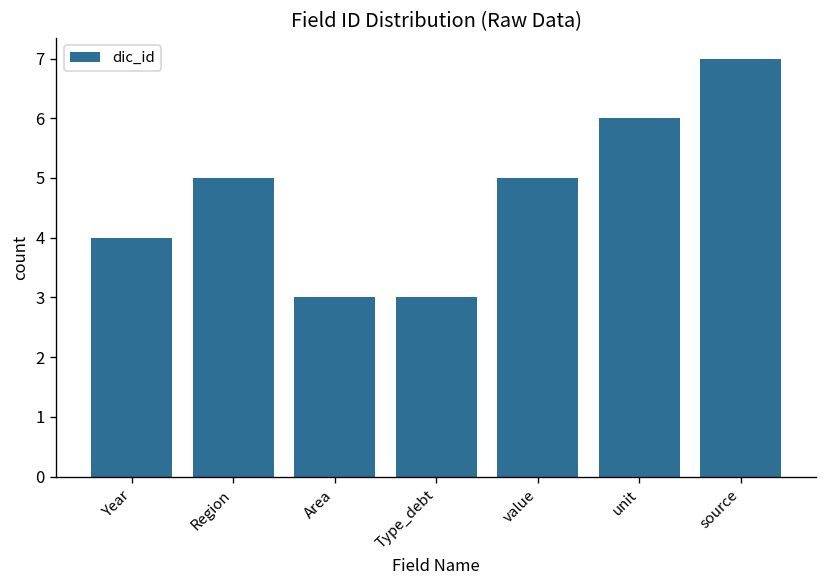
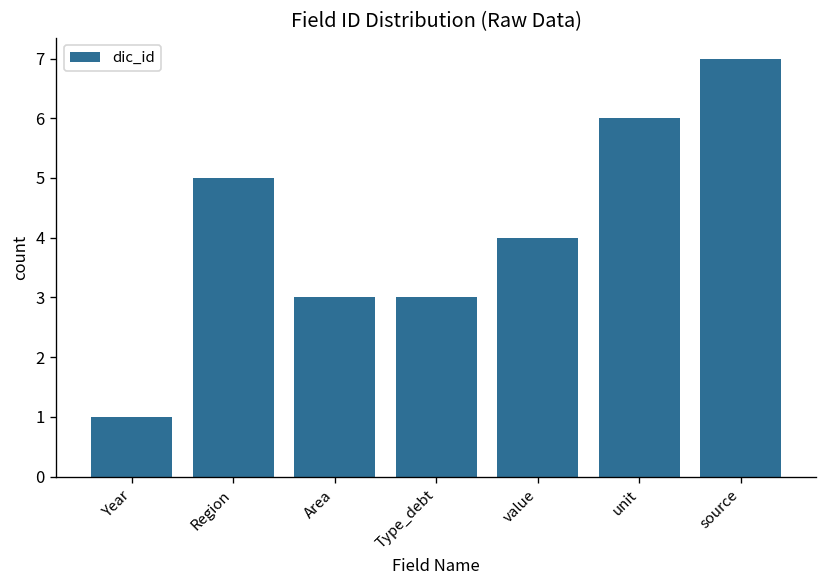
Year: 4 -> 1
value: 5 -> 4
